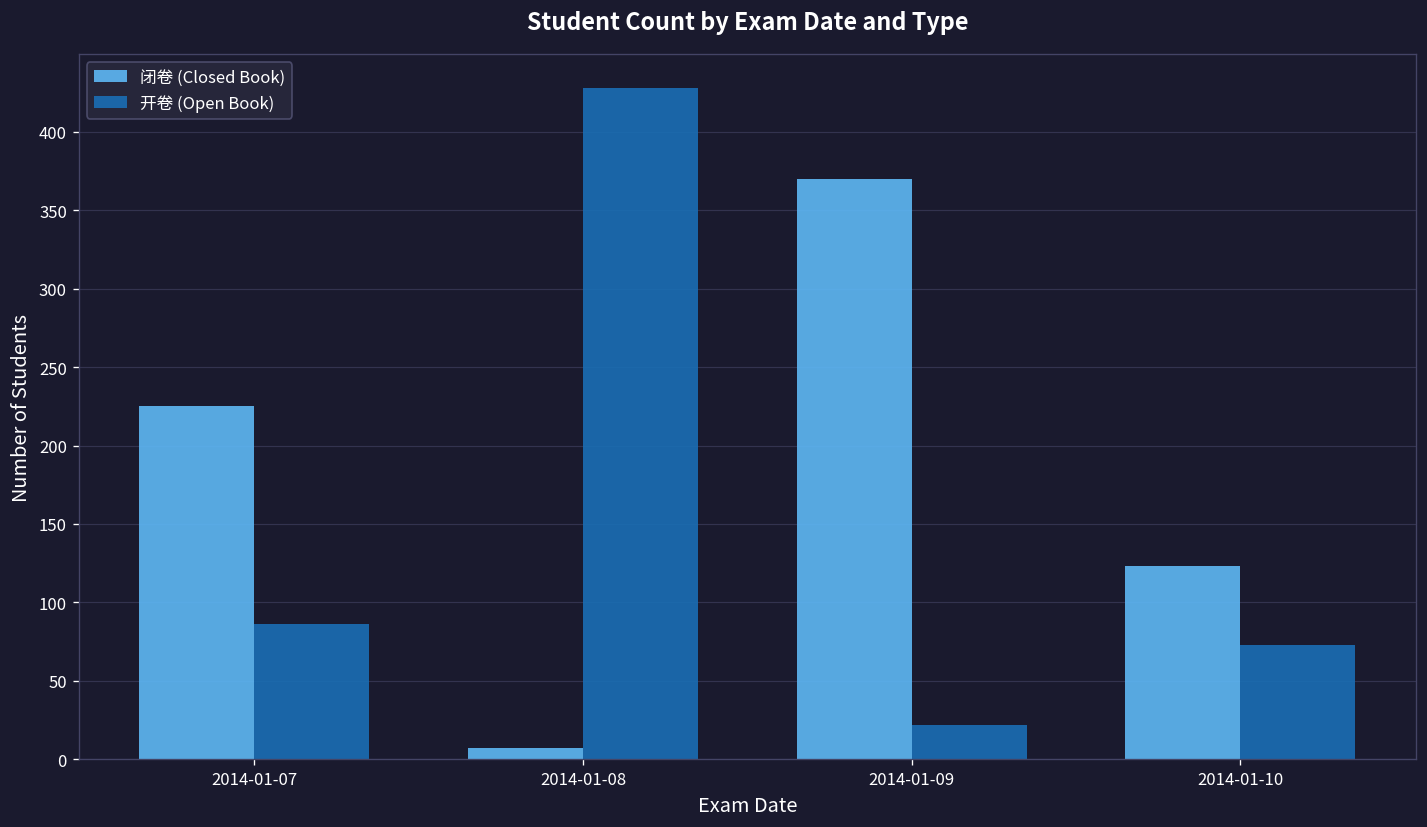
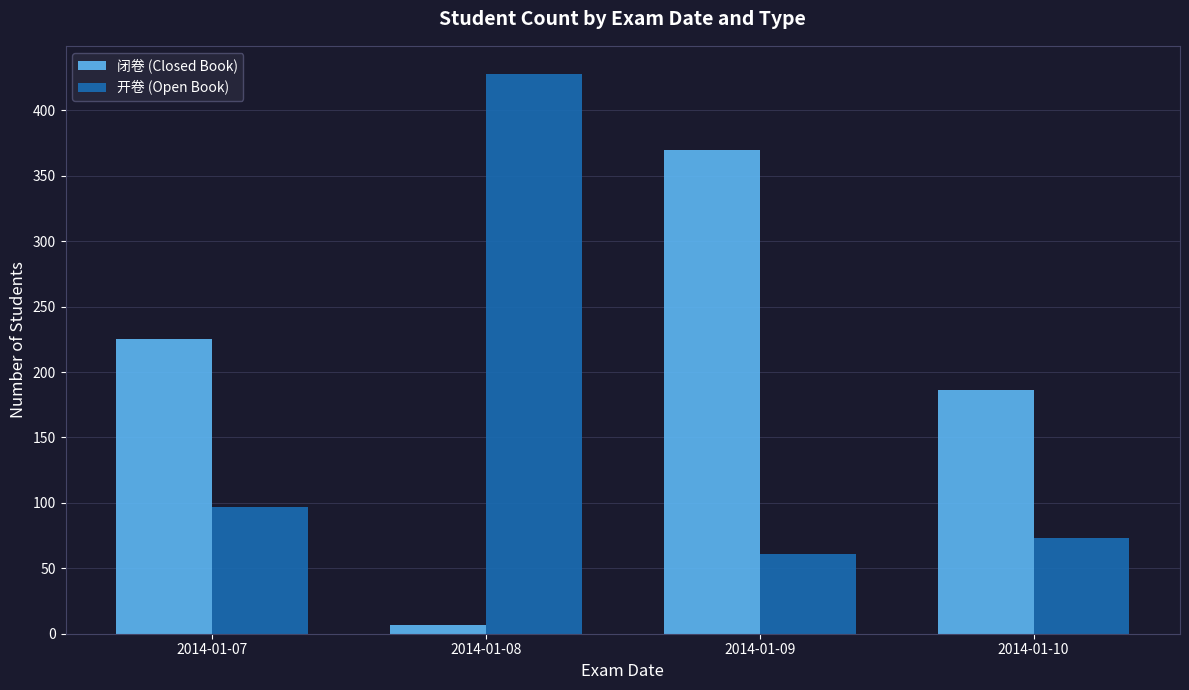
开卷 (Open Book), 2014-01-07: 86 -> 97
开卷 (Open Book), 2014-01-09: 22 -> 61
闭卷 (Closed Book), 2014-01-10: 123 -> 186
